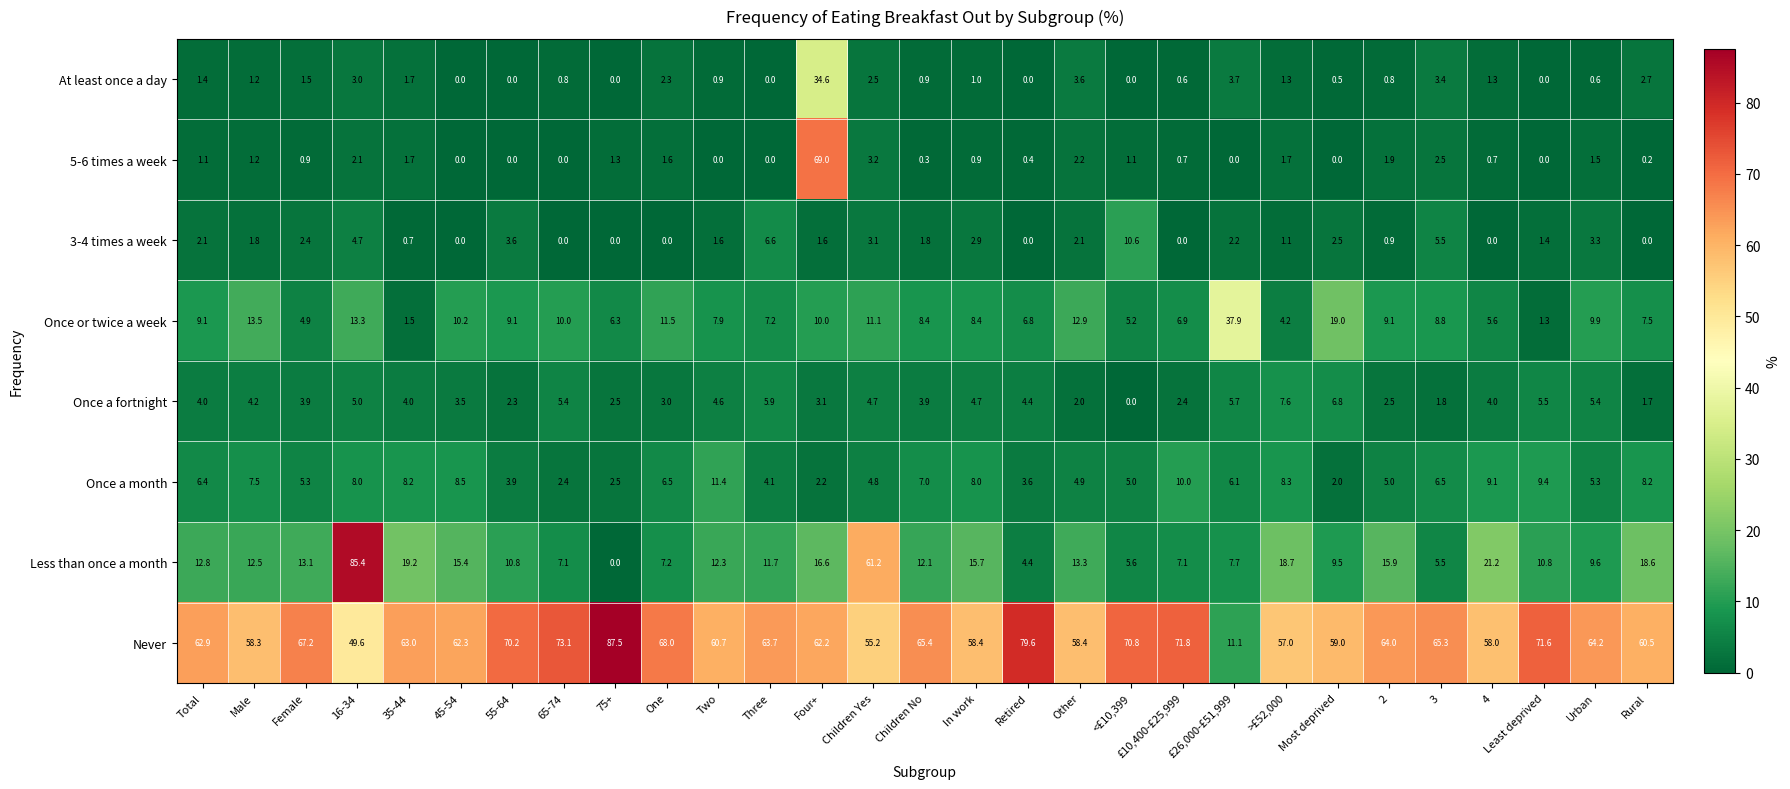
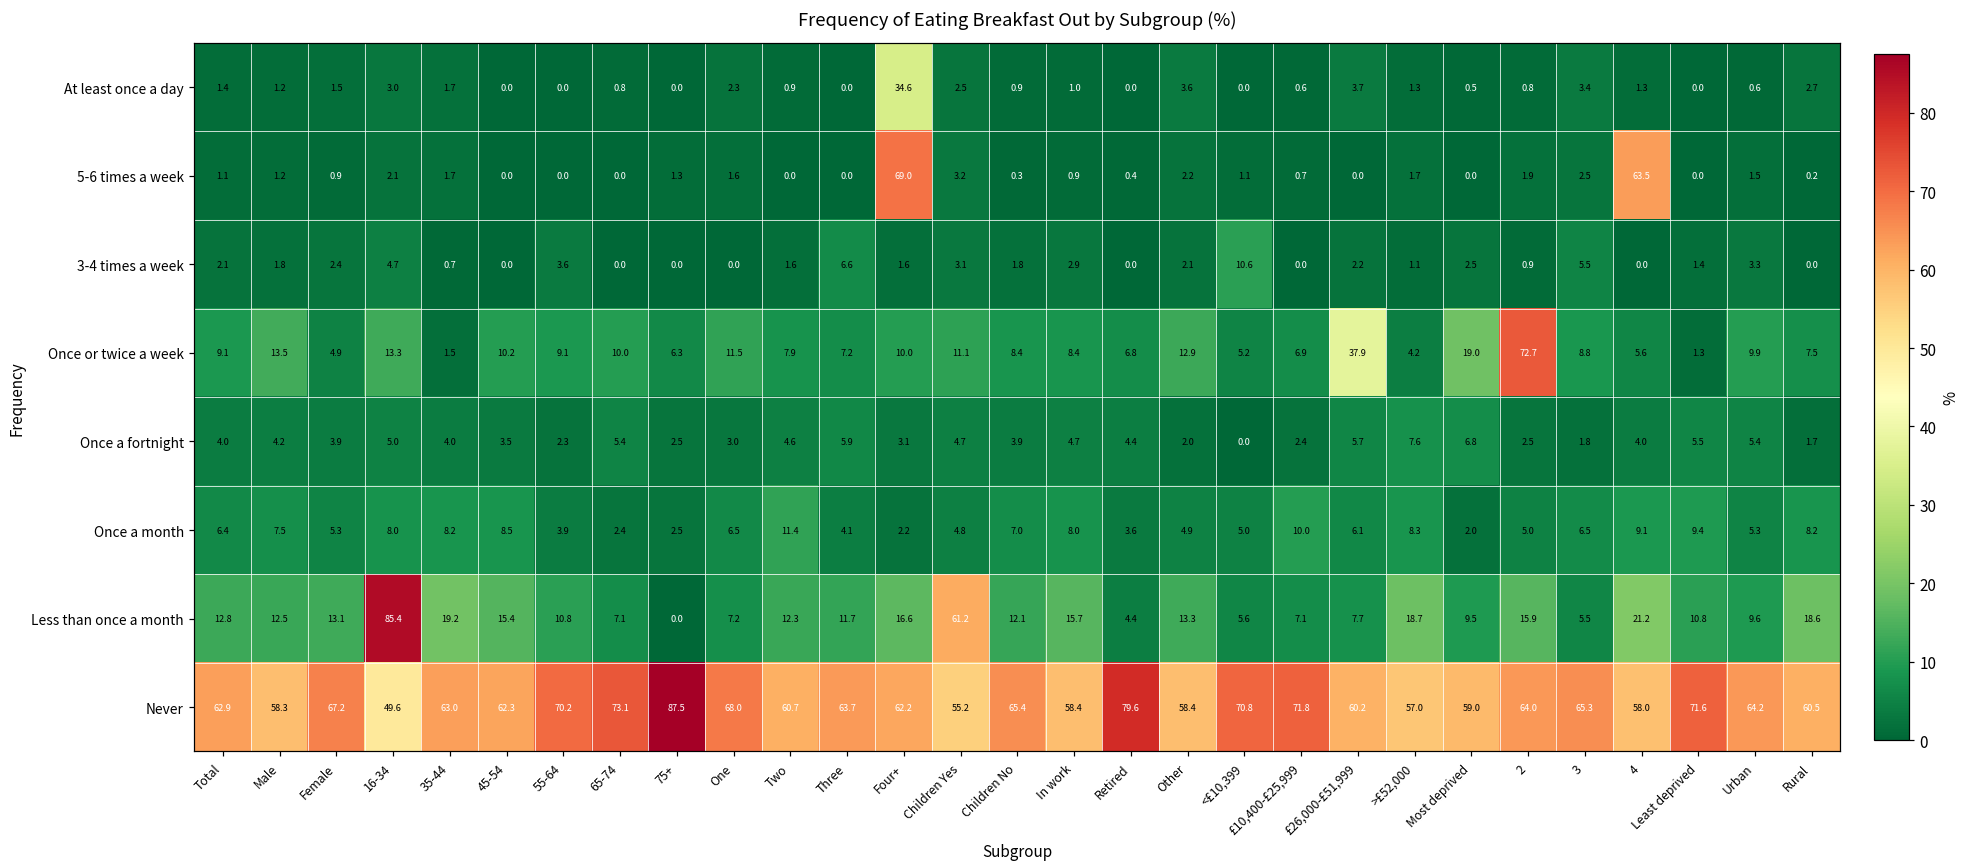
5-6 times a week, 4: 0.7 -> 63.5
Once or twice a week, 2: 9.1 -> 72.7
Never, £26,000-£51,999: 11.1 -> 60.2
